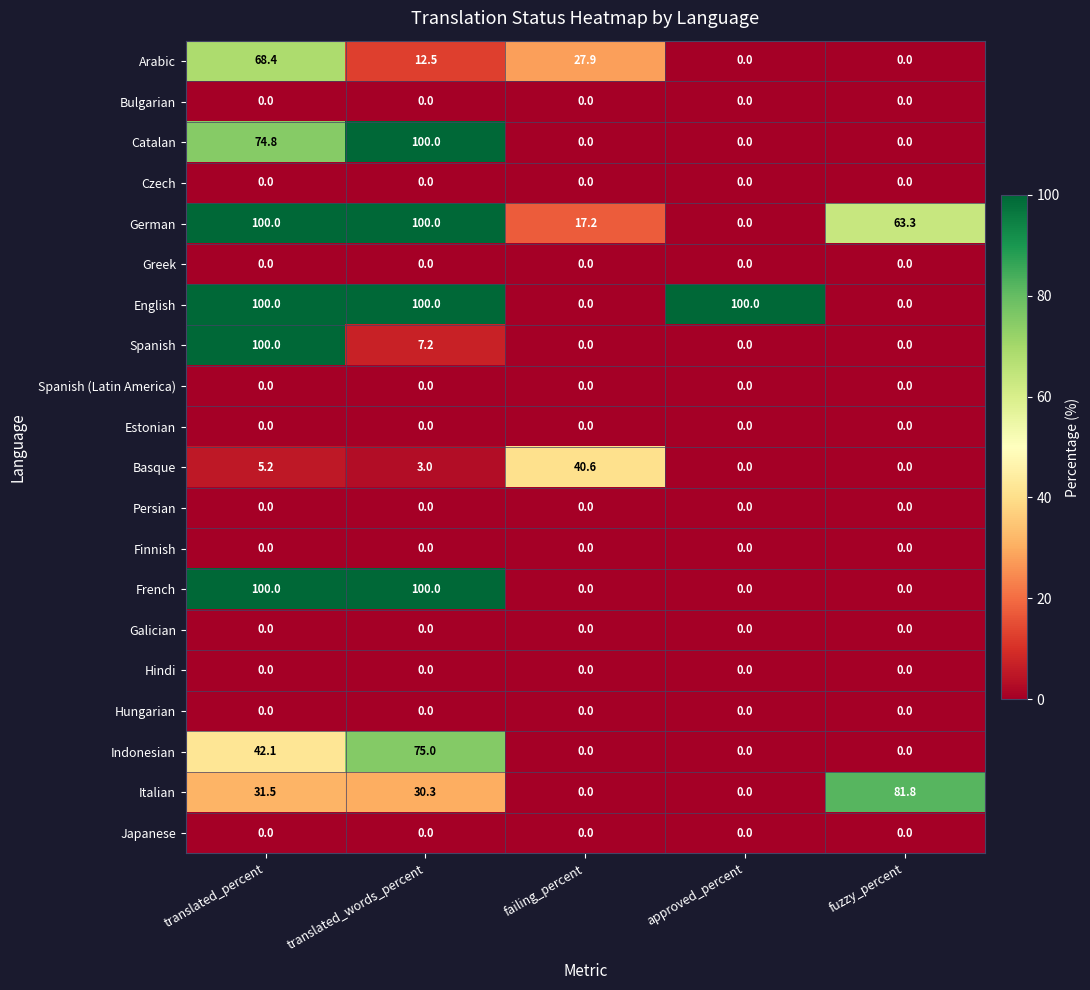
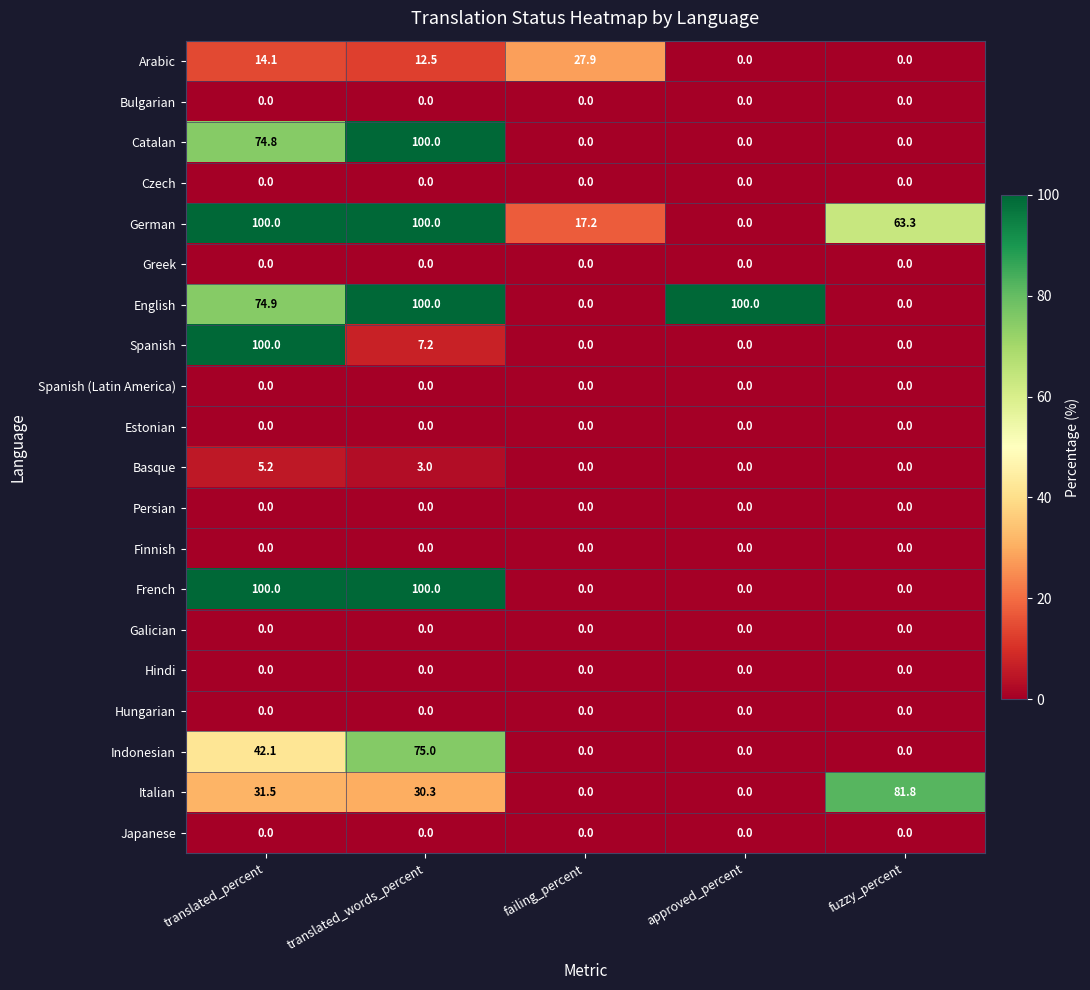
Arabic, translated_percent: 68.4 -> 14.1
English, translated_percent: 100.0 -> 74.9
Basque, failing_percent: 40.6 -> 0.0
